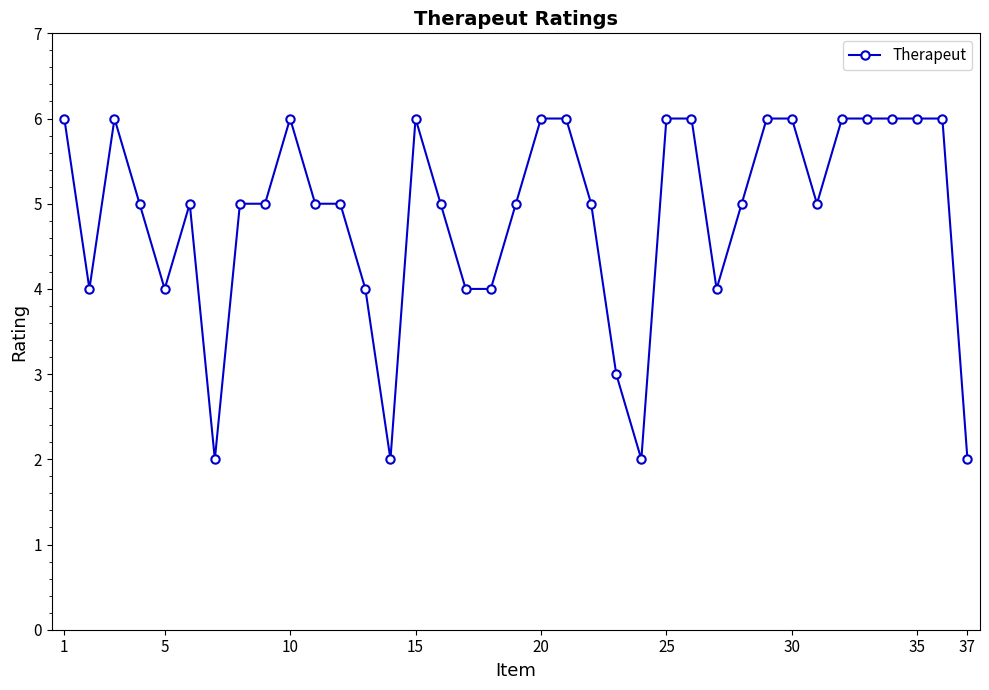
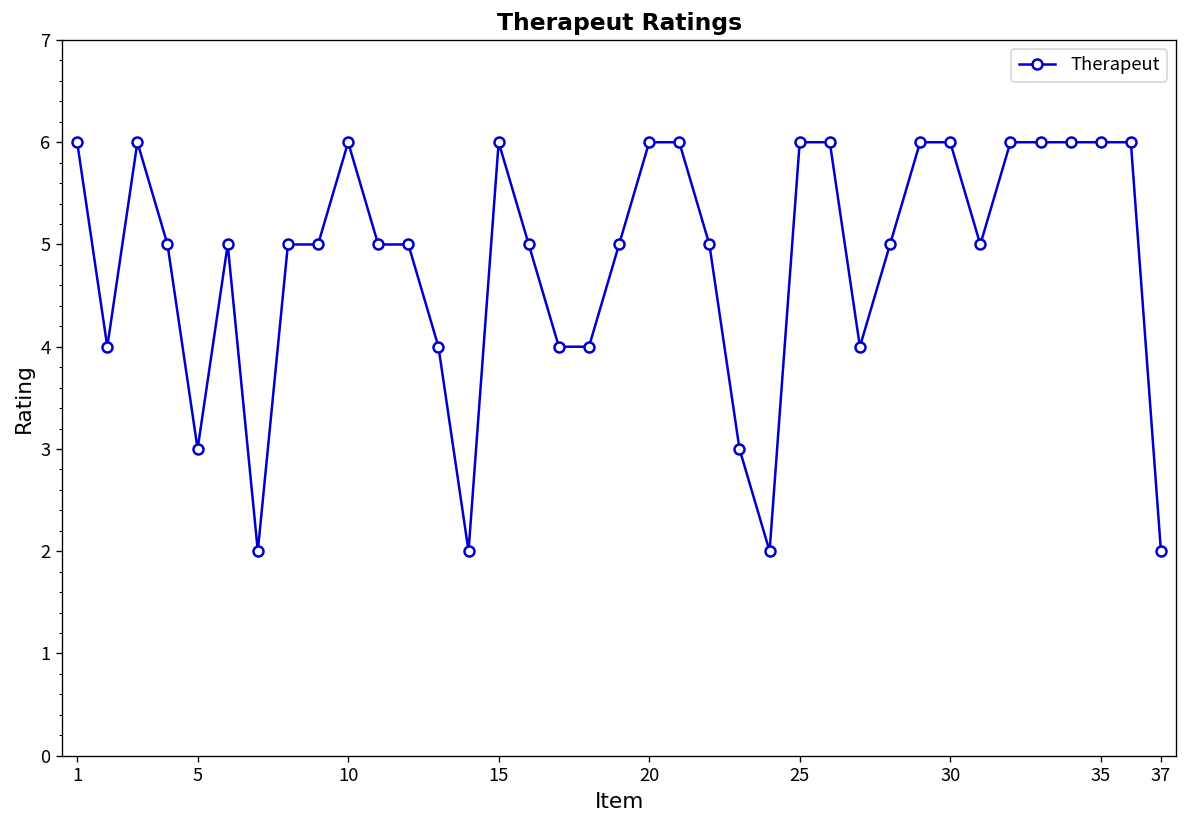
5: 4 -> 3
